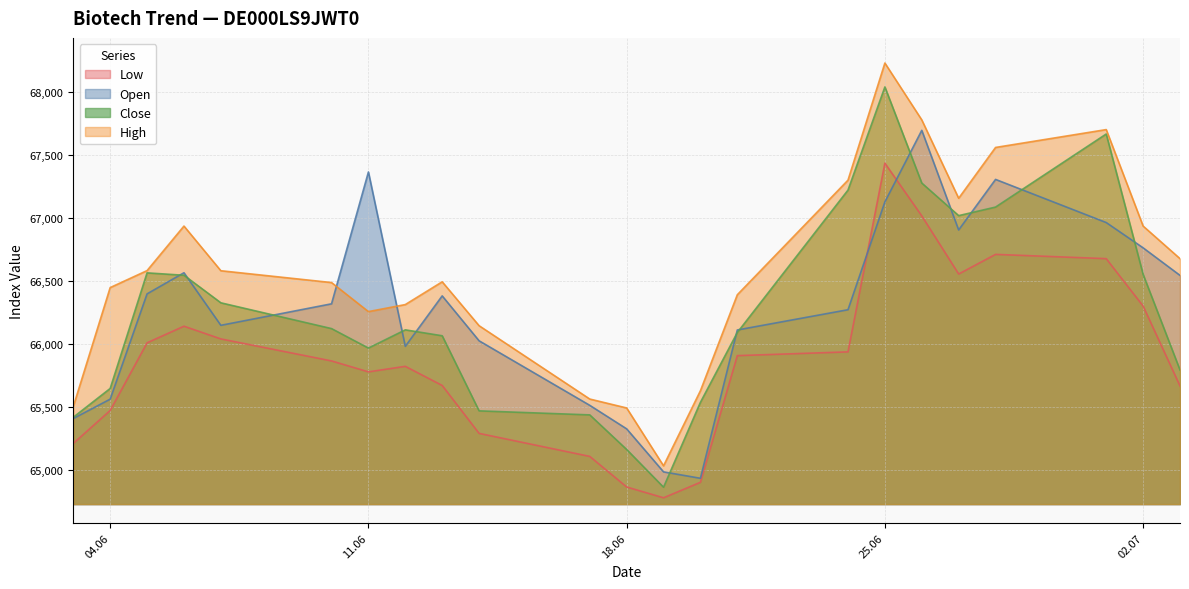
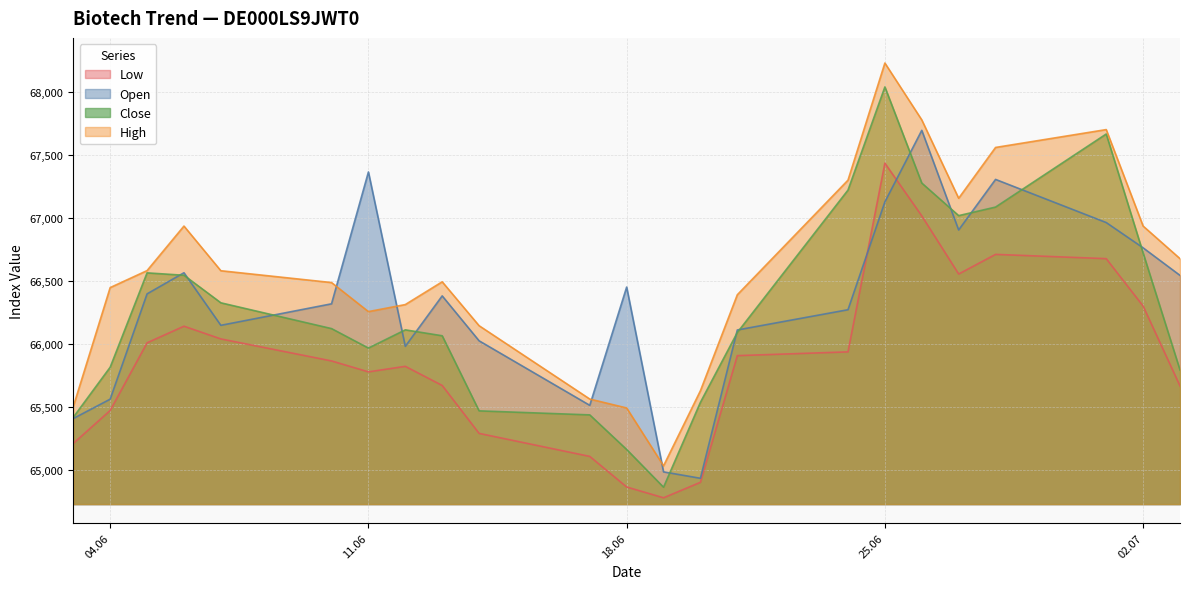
Close, 04.06: 65,650 -> 65,820
Open, 18.06: 65,330 -> 66,450
Close, 02.07: 66,550 -> 66,720
